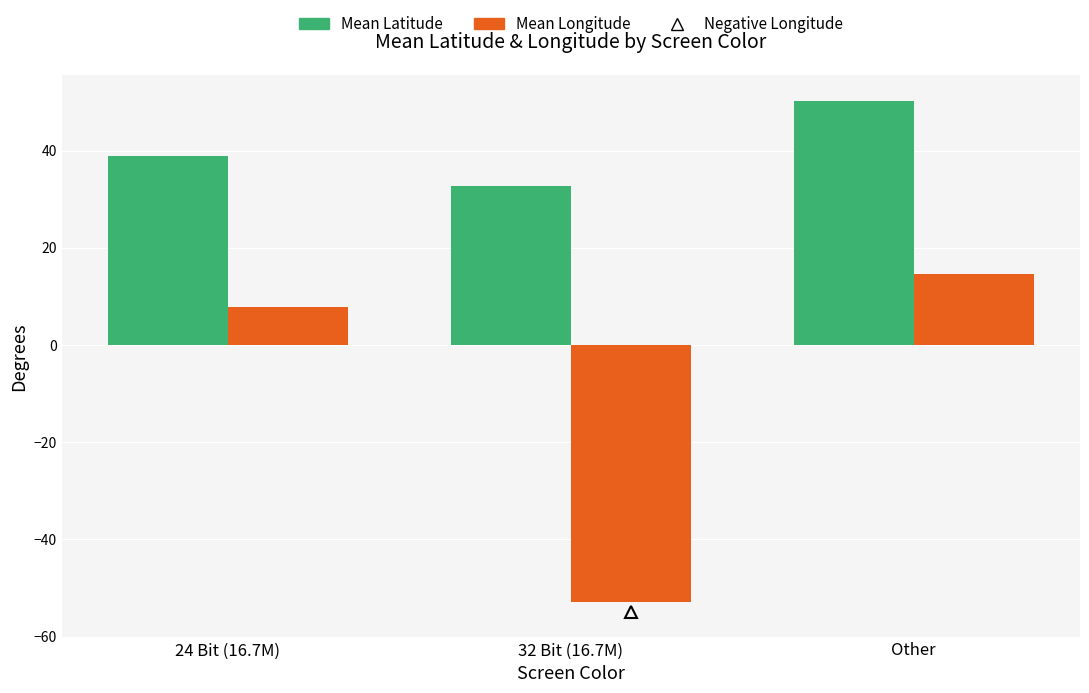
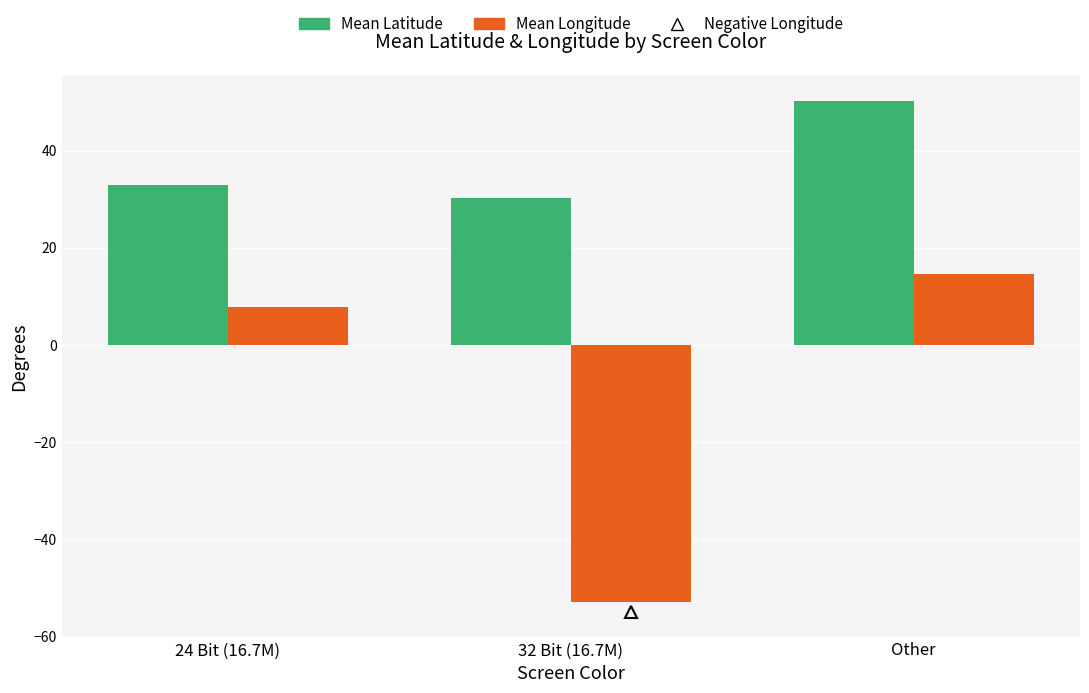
Mean Latitude, 24 Bit (16.7M): 39 -> 33
Mean Latitude, 32 Bit (16.7M): 33 -> 30
